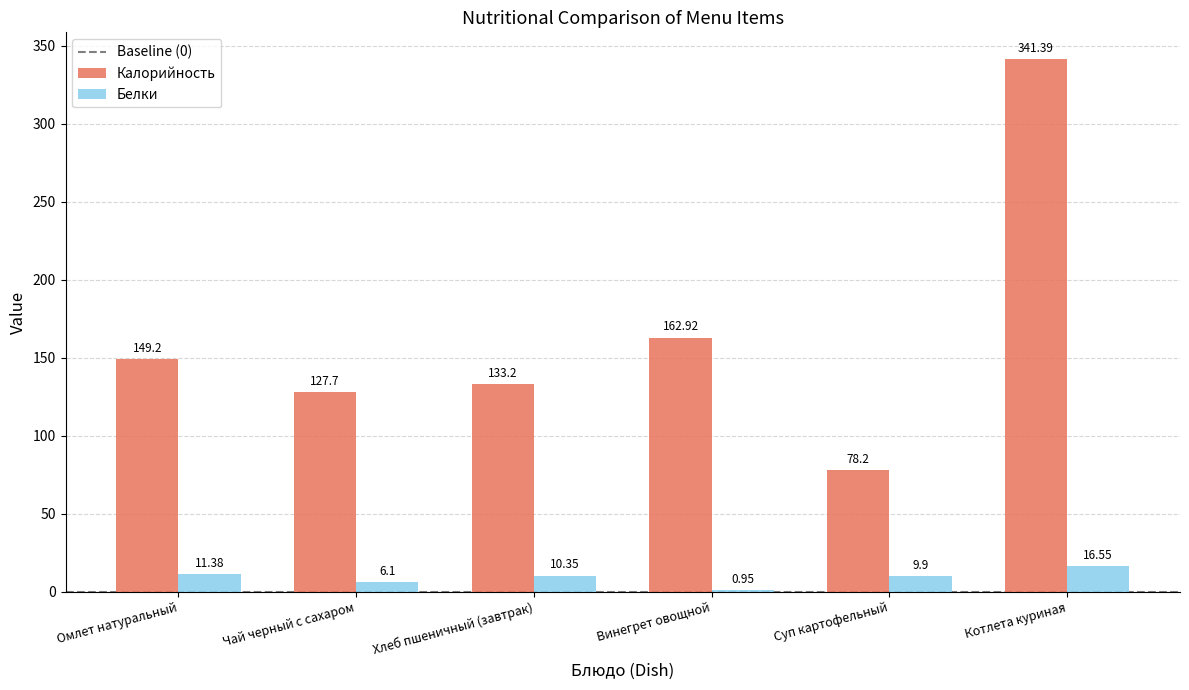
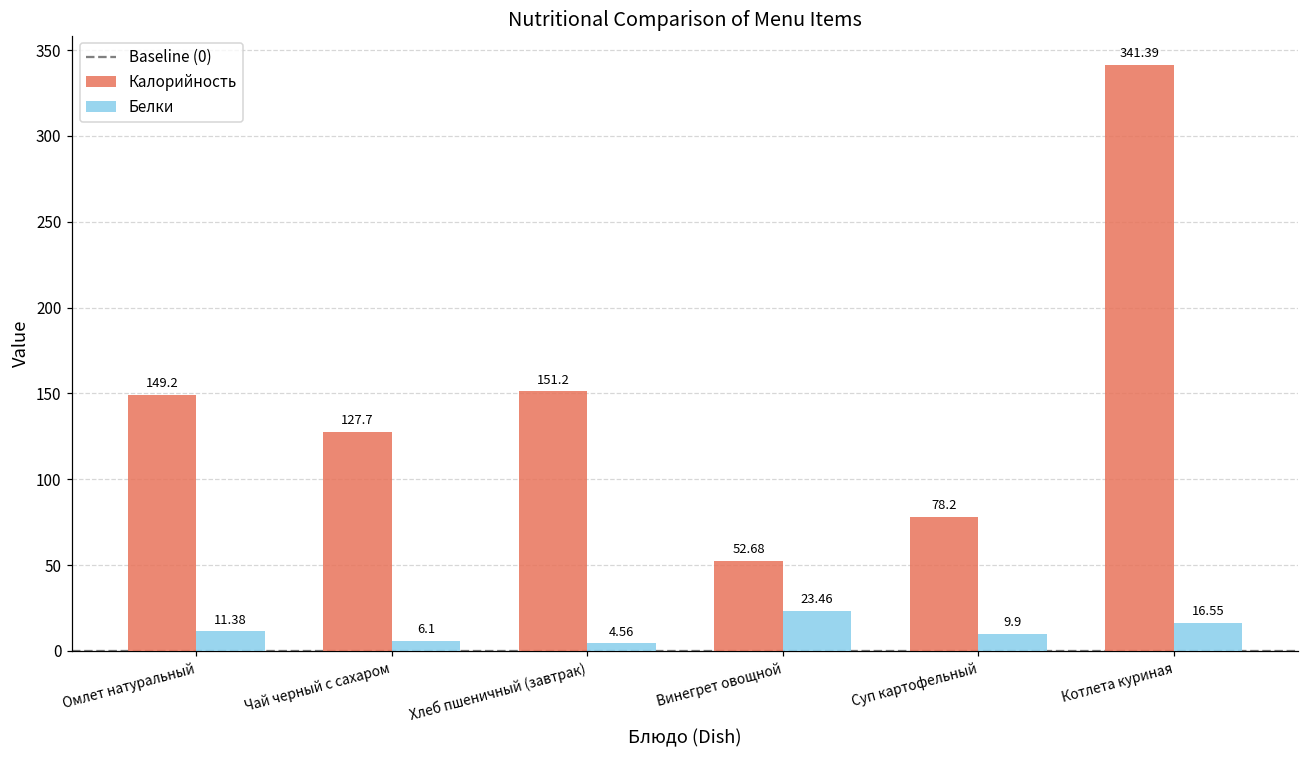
Калорийность, Хлеб пшеничный (завтрак): 133.2 -> 151.2
Белки, Хлеб пшеничный (завтрак): 10.35 -> 4.56
Калорийность, Винегрет овощной: 162.92 -> 52.68
Белки, Винегрет овощной: 0.95 -> 23.46
